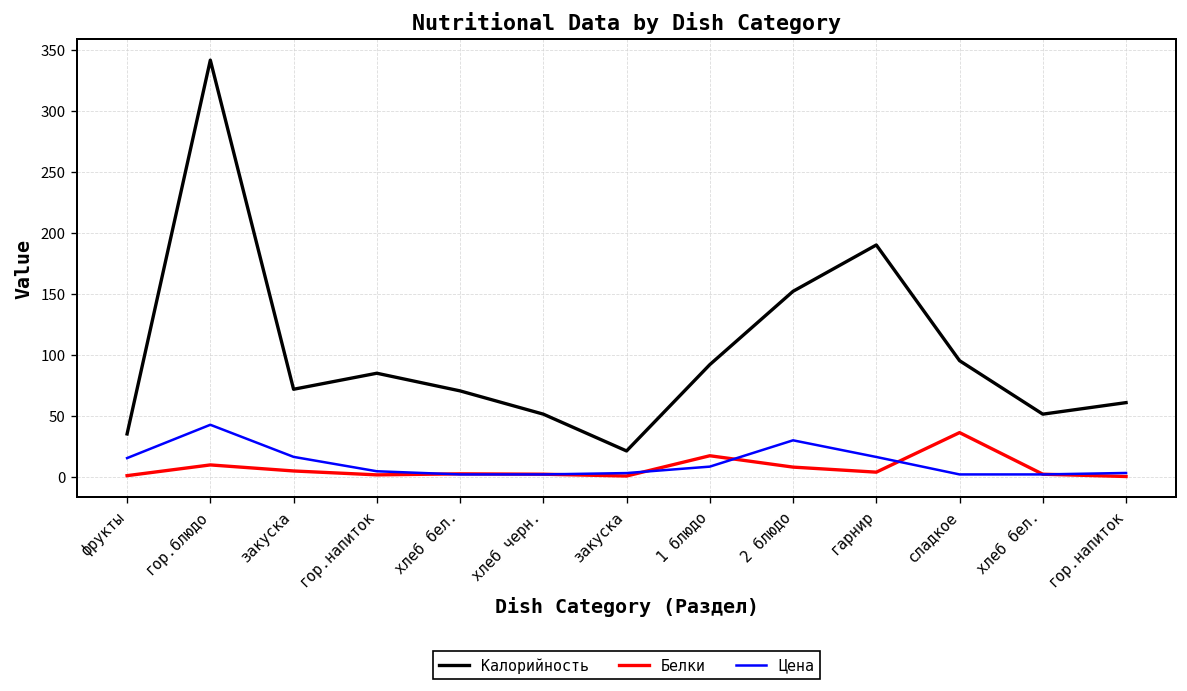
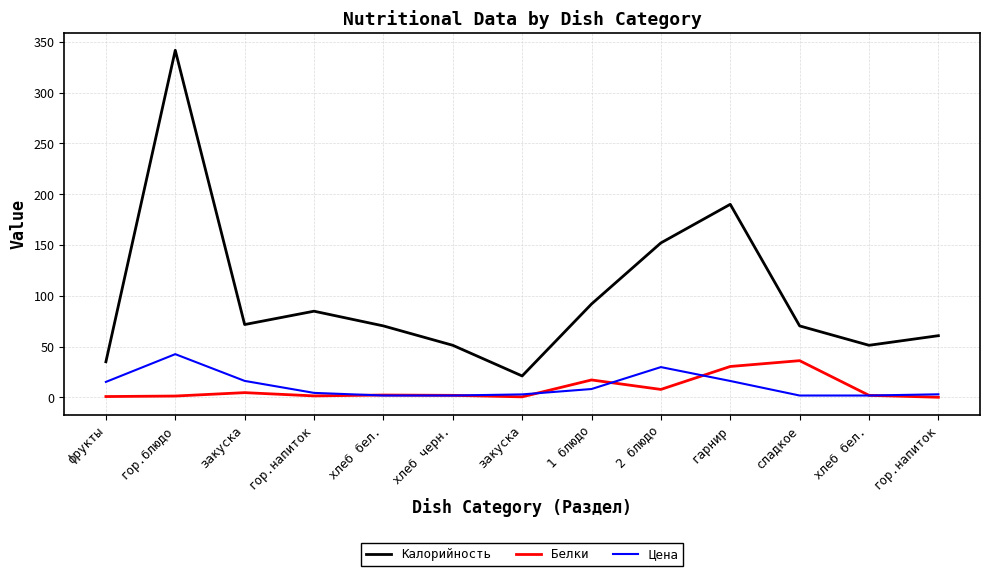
Белки, гор.блюдо: 10 -> 1
Белки, гарнир: 4 -> 30
Калорийность, сладкое: 95 -> 70
